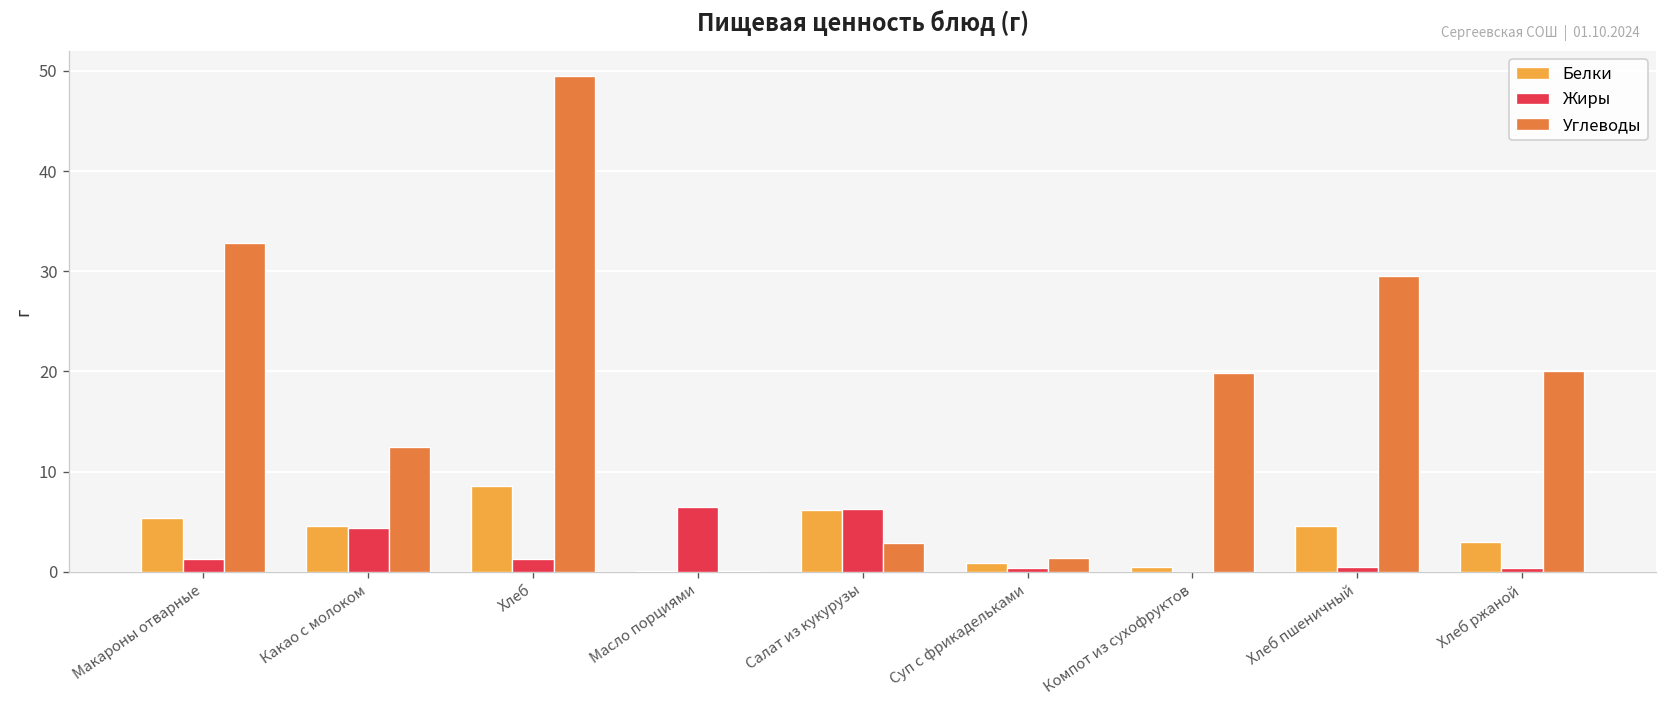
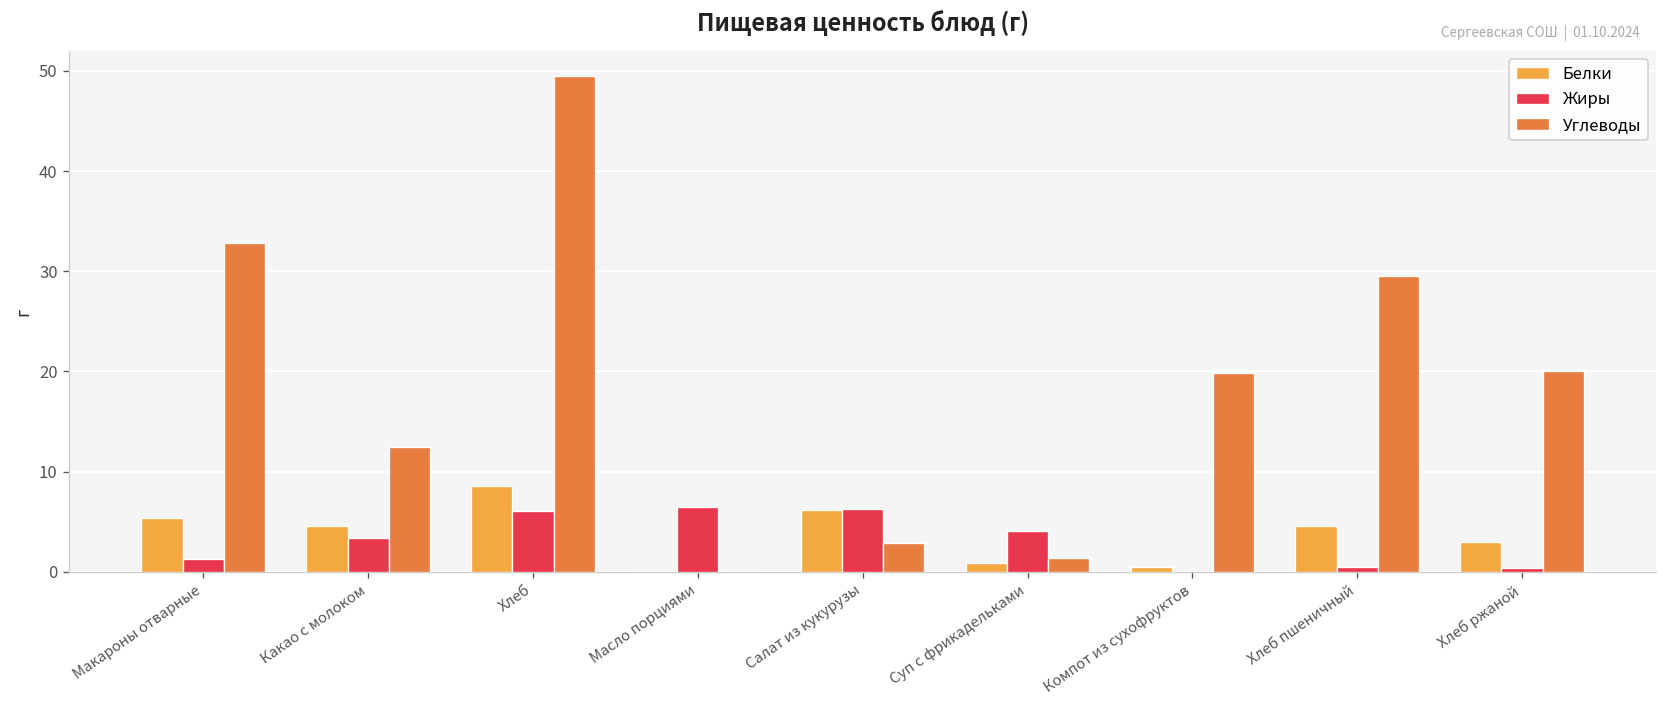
Жиры, Какао с молоком: 4 -> 3
Жиры, Хлеб: 1 -> 6
Жиры, Суп с фрикадельками: 0 -> 4
